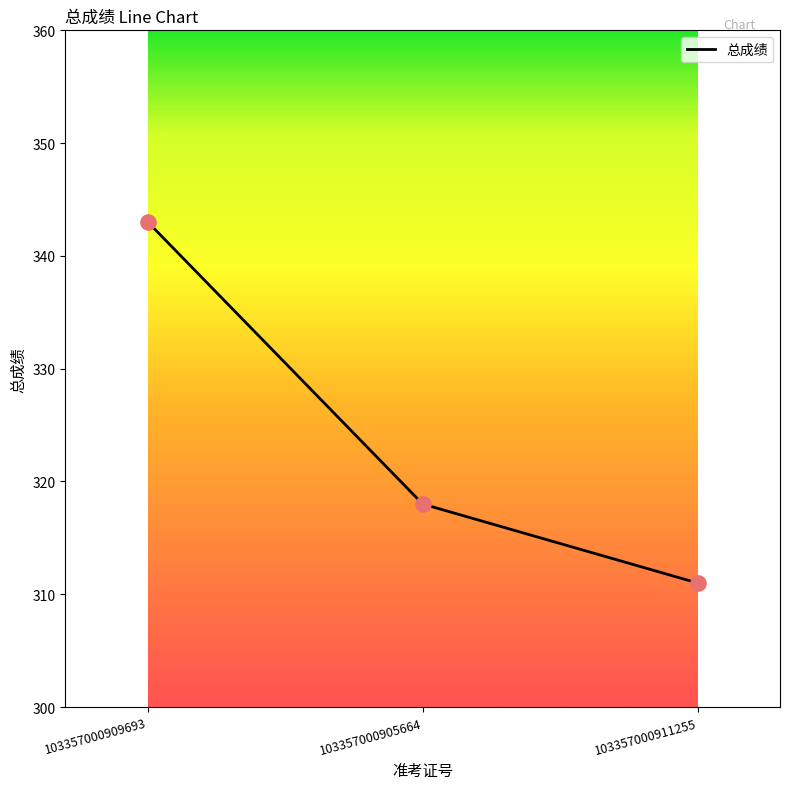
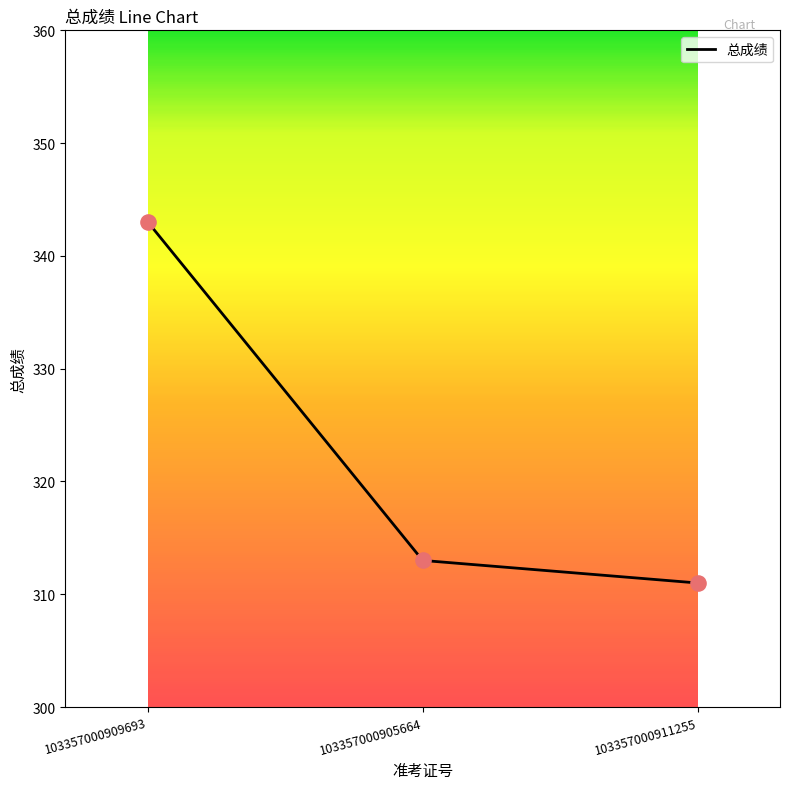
103357000905664: 318 -> 313
